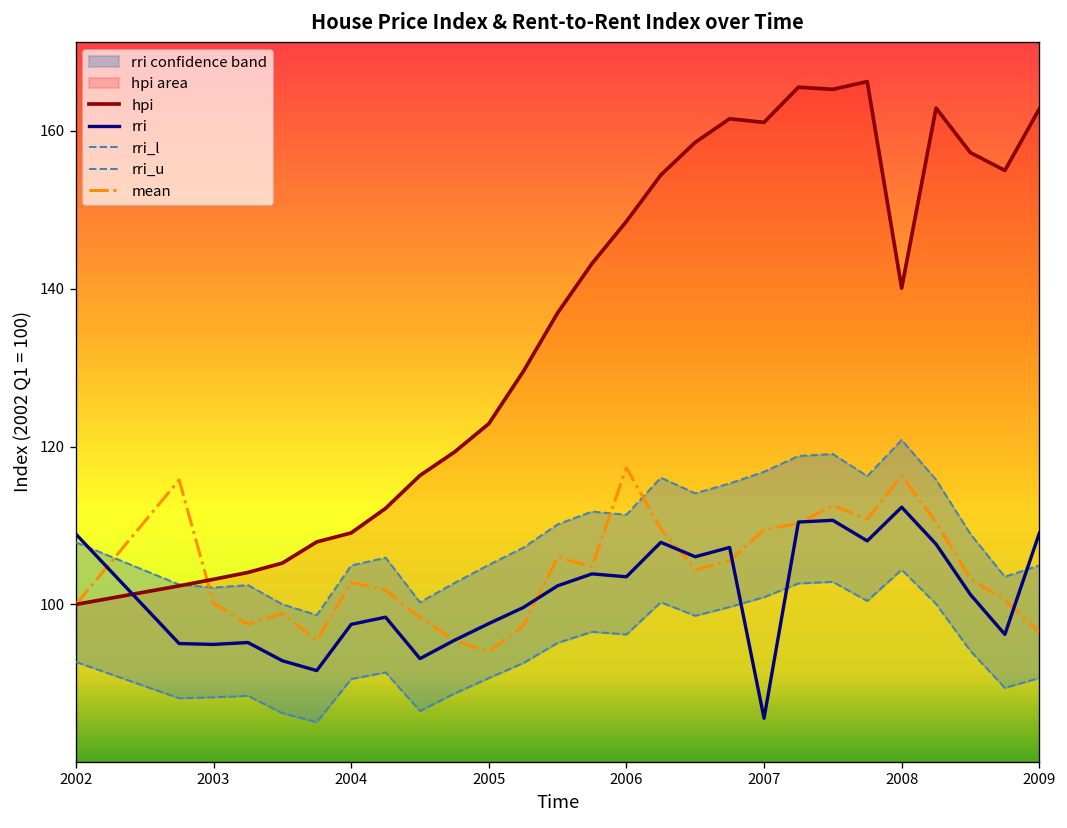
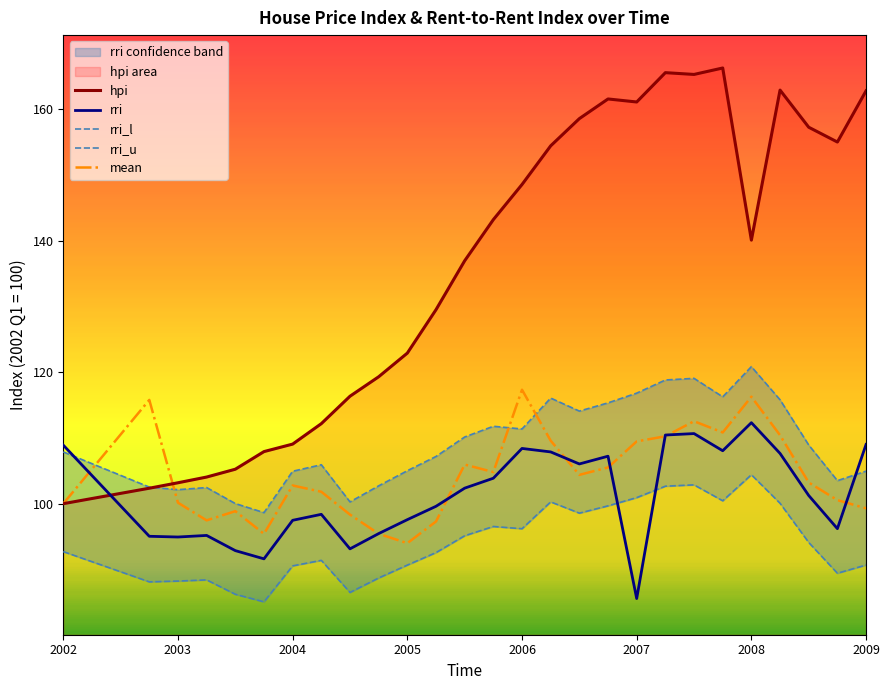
rri, 2006: 104 -> 108
mean, 2009: 97 -> 99
